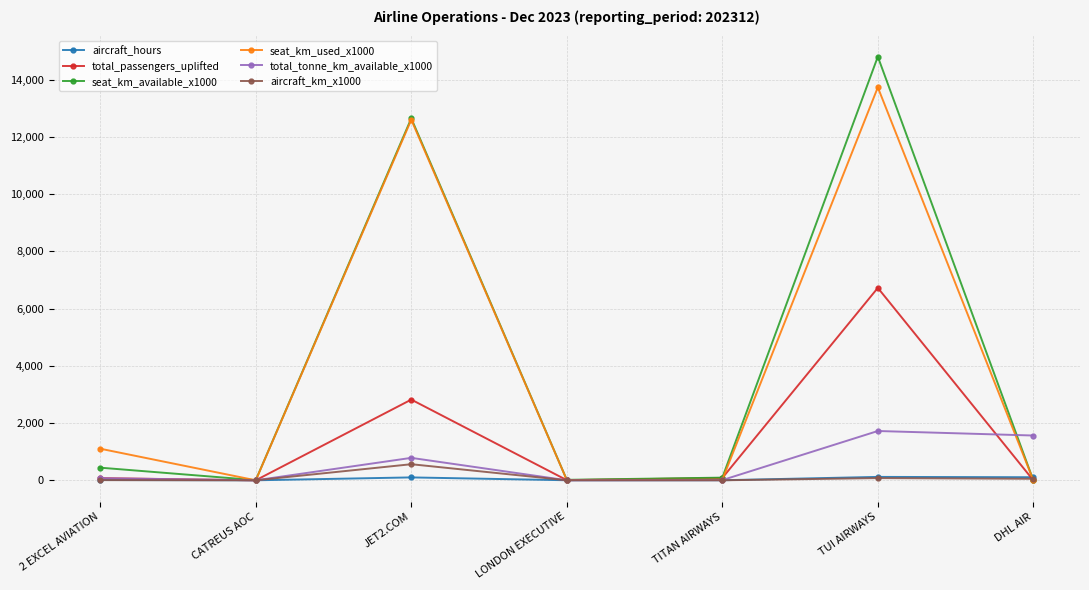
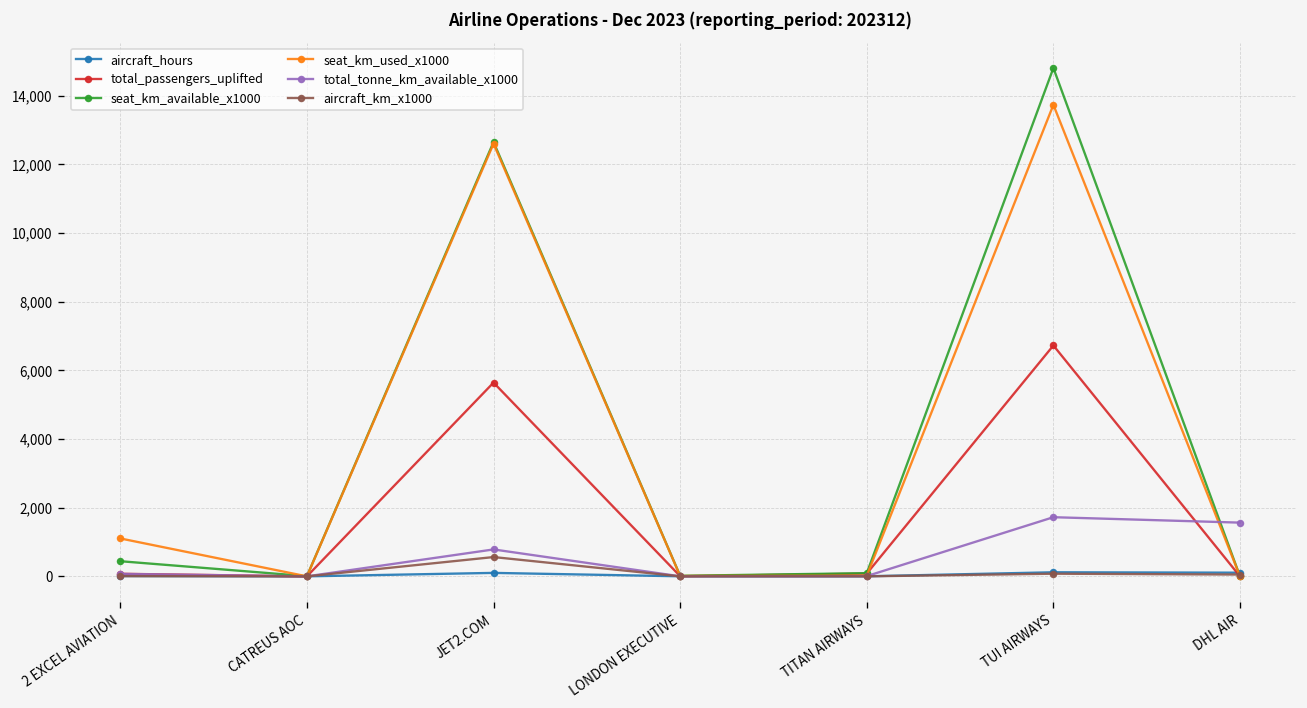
total_passengers_uplifted, JET2.COM: 2,800 -> 5,600
